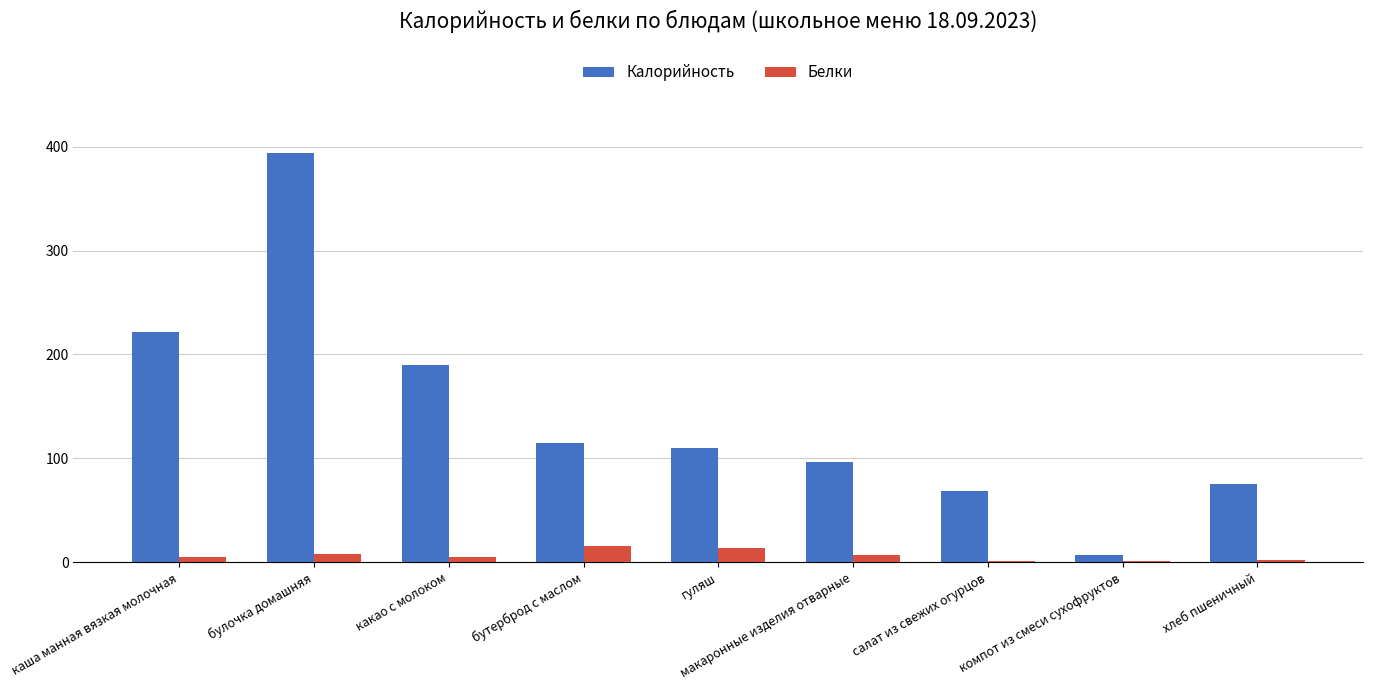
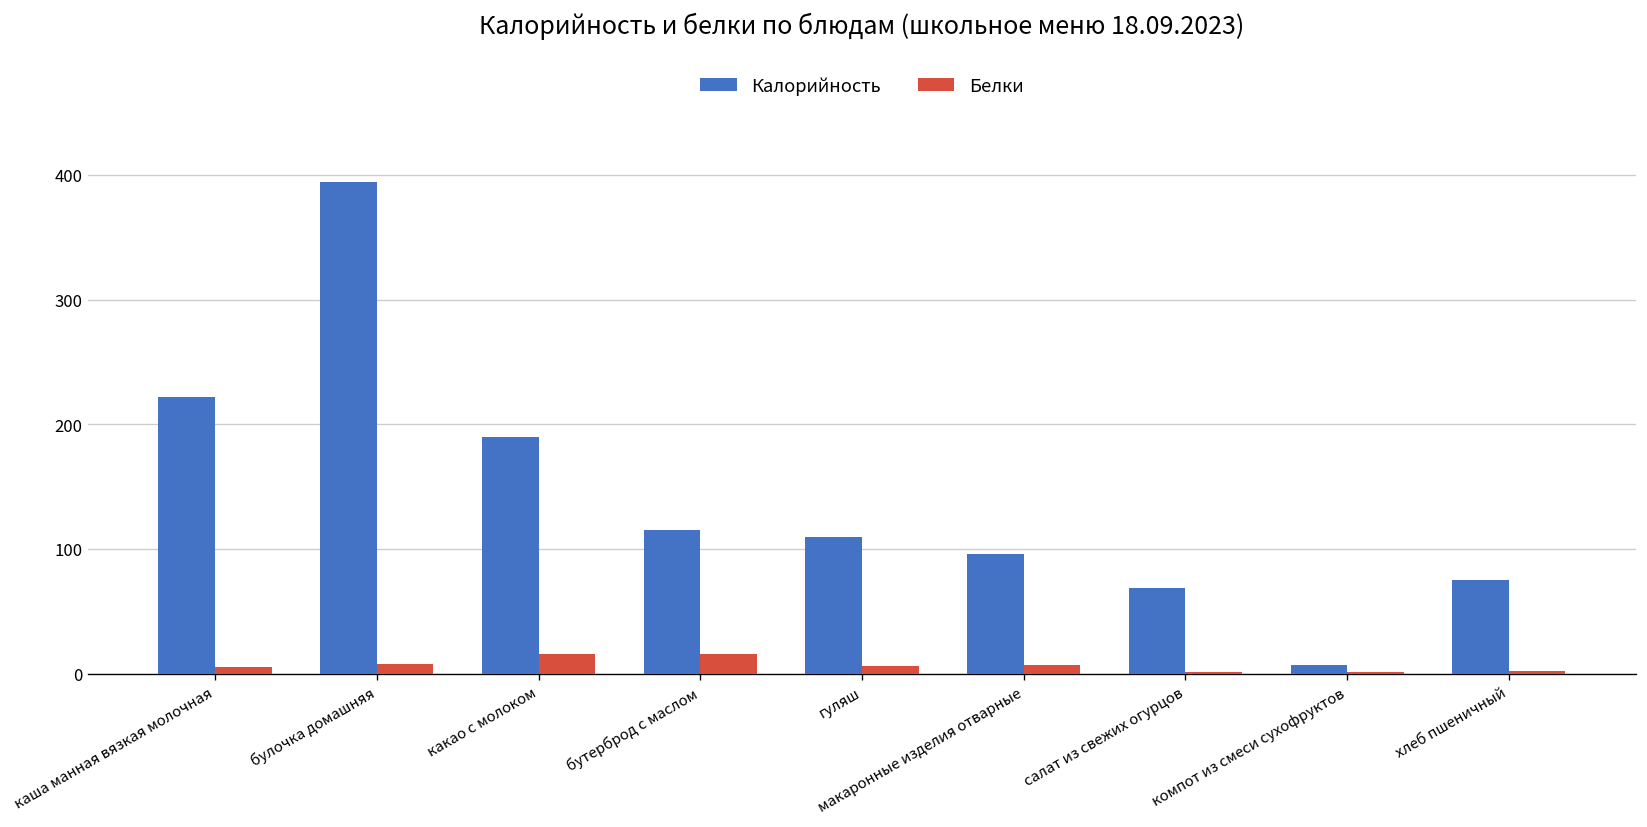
Белки, какао с молоком: 5 -> 16
Белки, гуляш: 14 -> 6
